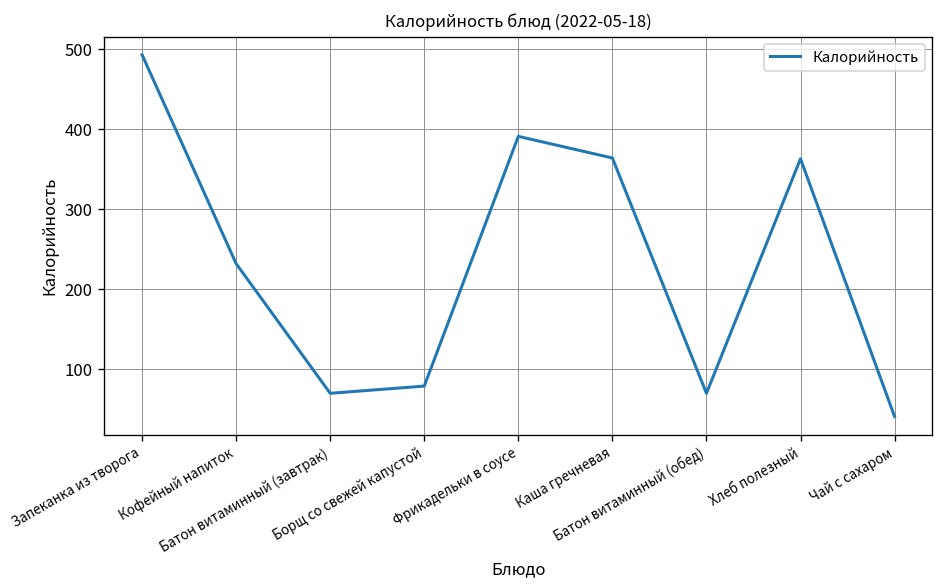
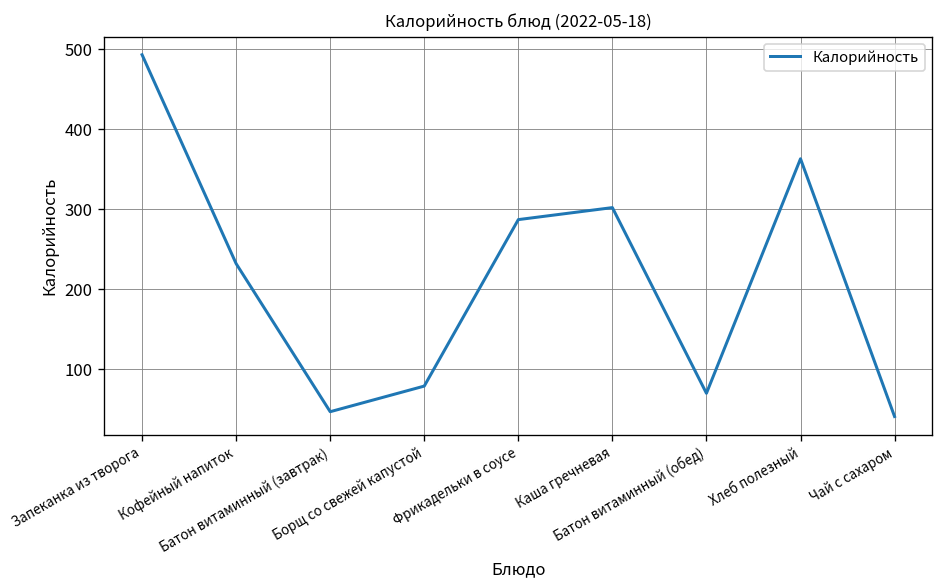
Батон витаминный (завтрак): 70 -> 50
Фрикадельки в соусе: 390 -> 290
Каша гречневая: 360 -> 300
